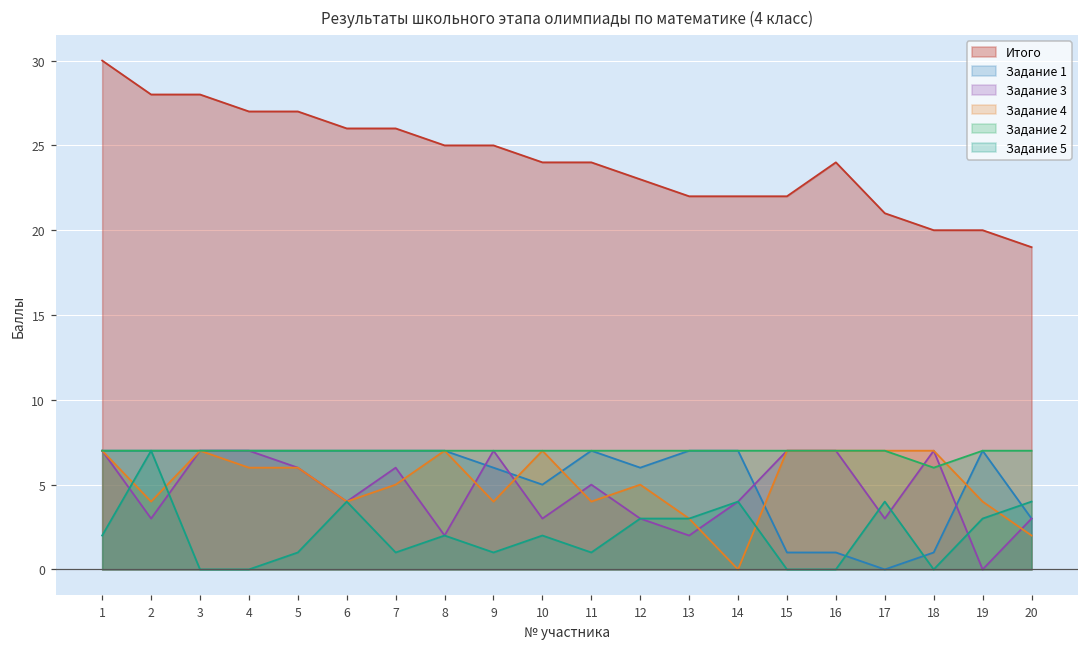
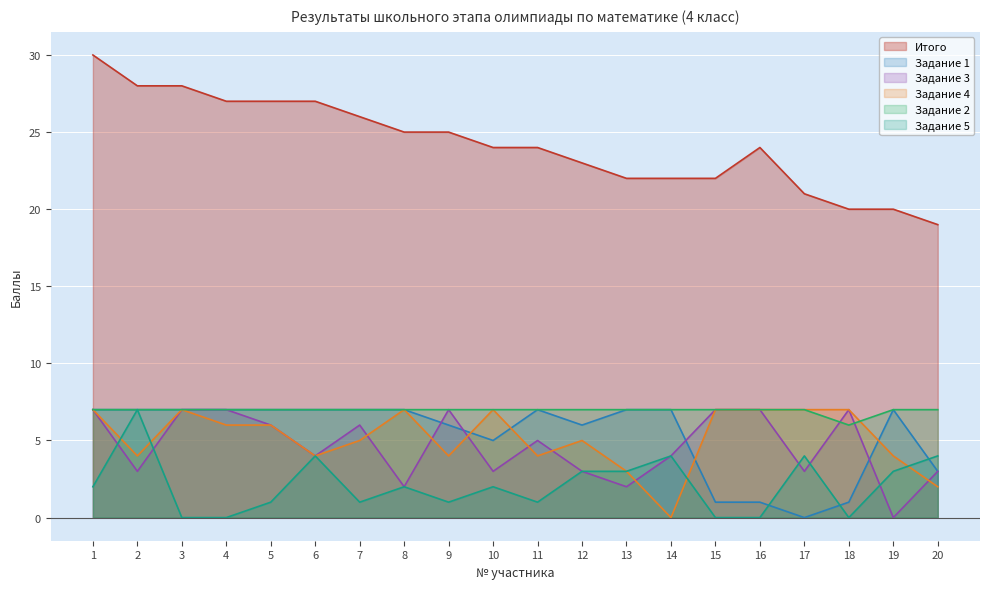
Итого, 6: 26 -> 27
